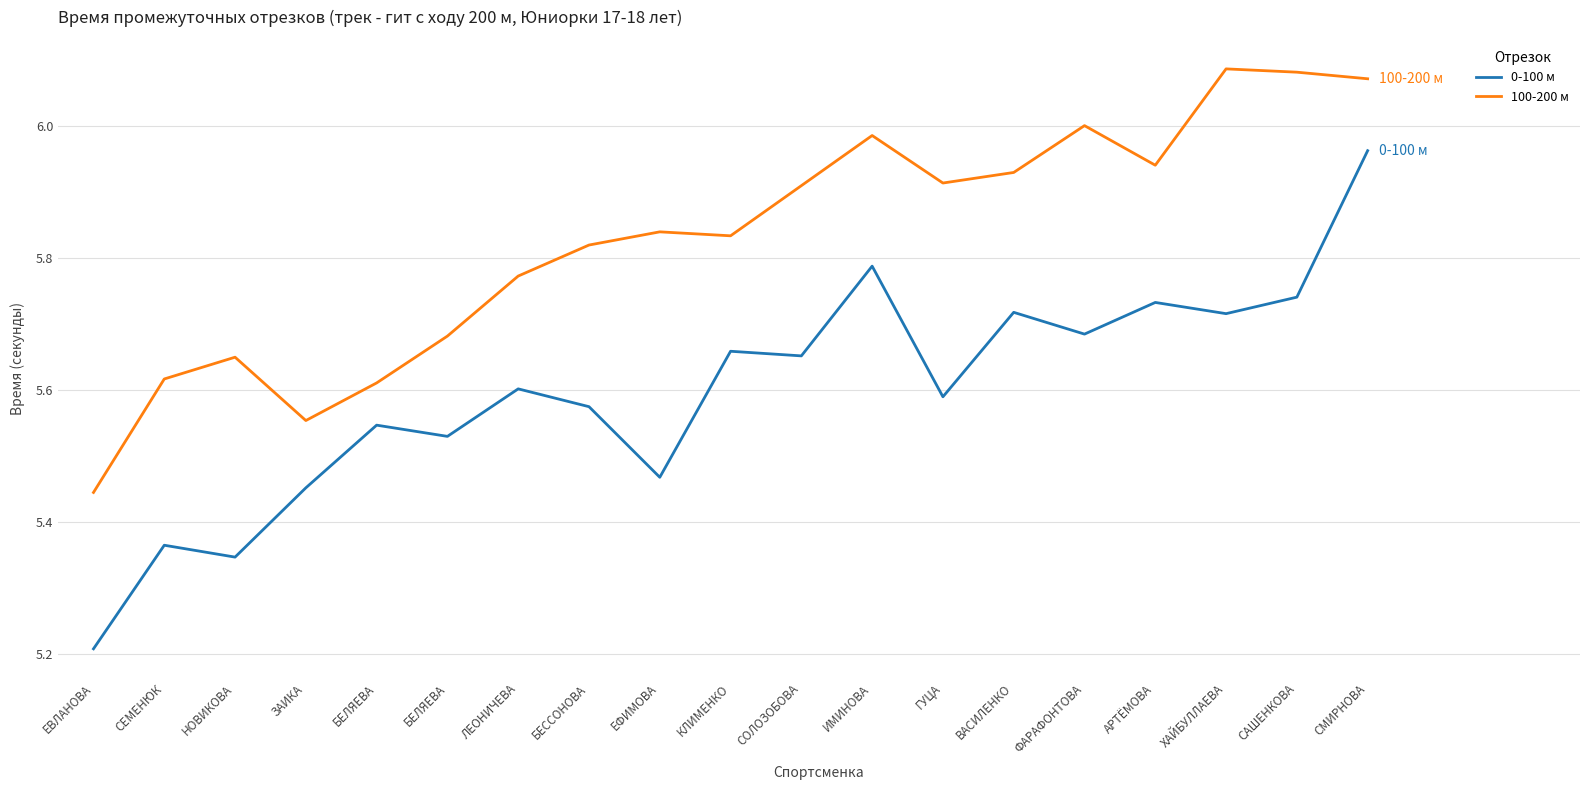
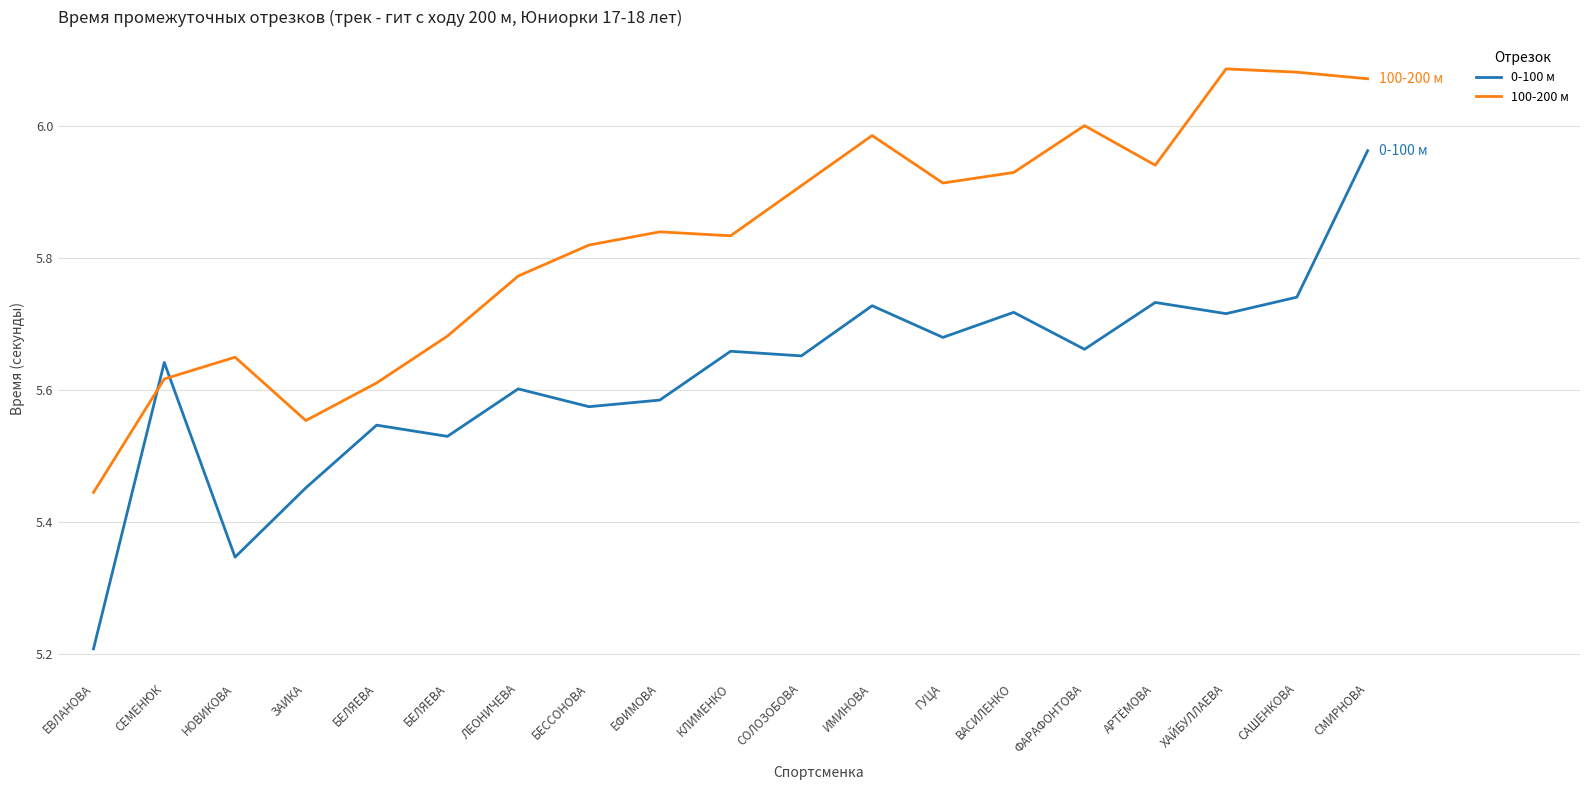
0-100 м, СЕМЕНЮК: 5.37 -> 5.64
0-100 м, ЕФИМОВА: 5.47 -> 5.59
0-100 м, ИМИНОВА: 5.79 -> 5.73
0-100 м, ГУЦА: 5.59 -> 5.68
0-100 м, ФАРАФОНТОВА: 5.69 -> 5.66
